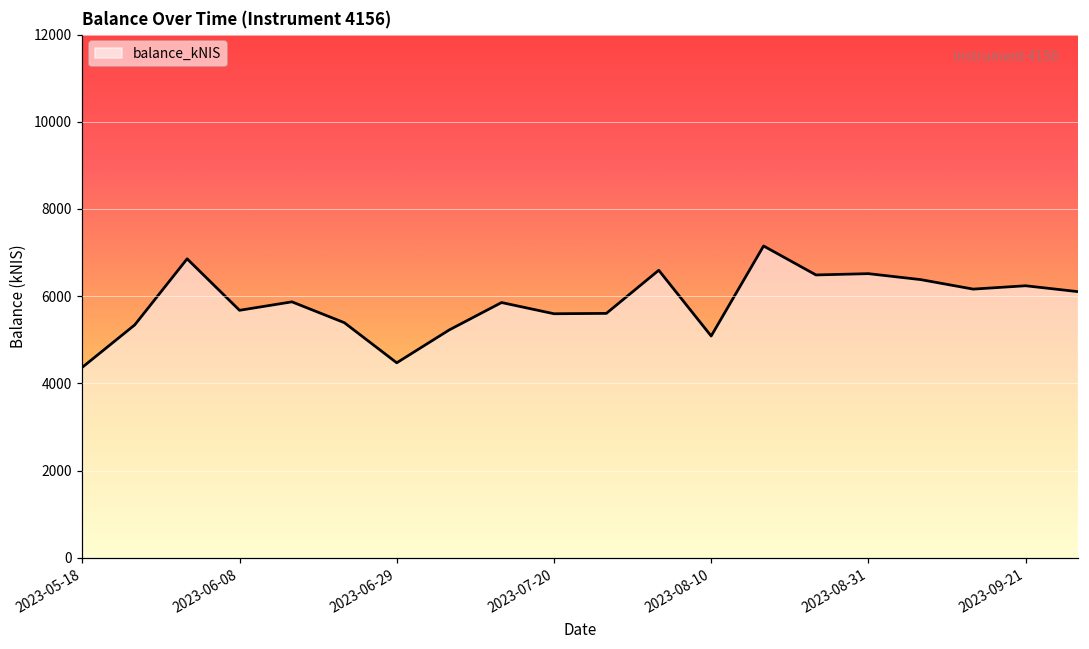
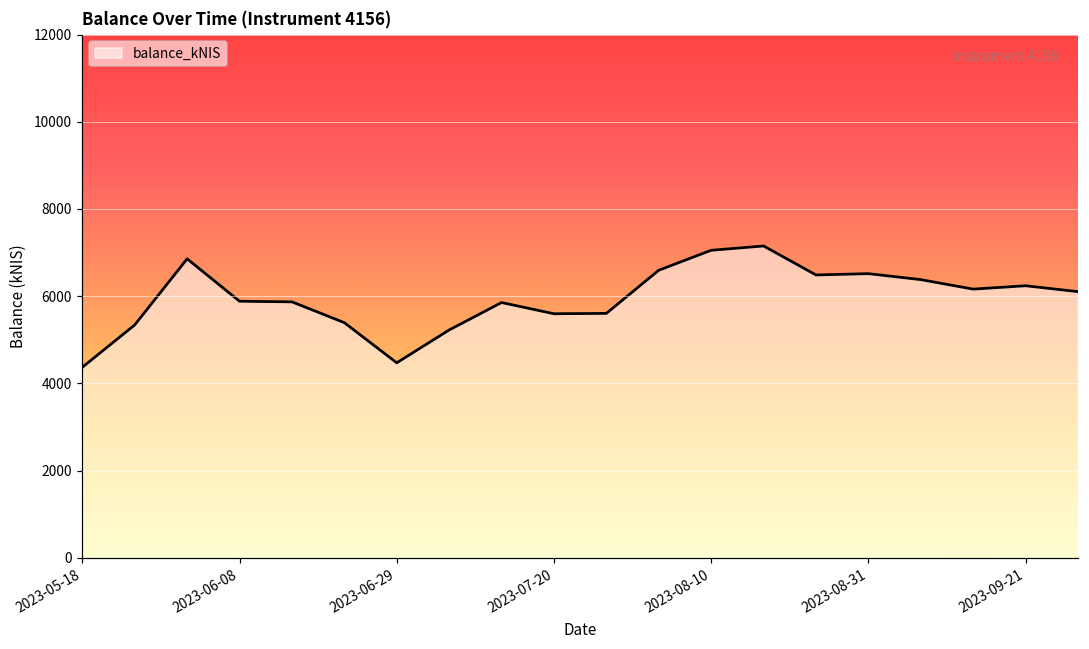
2023-06-08: 5700 -> 5900
2023-08-10: 5100 -> 7100
